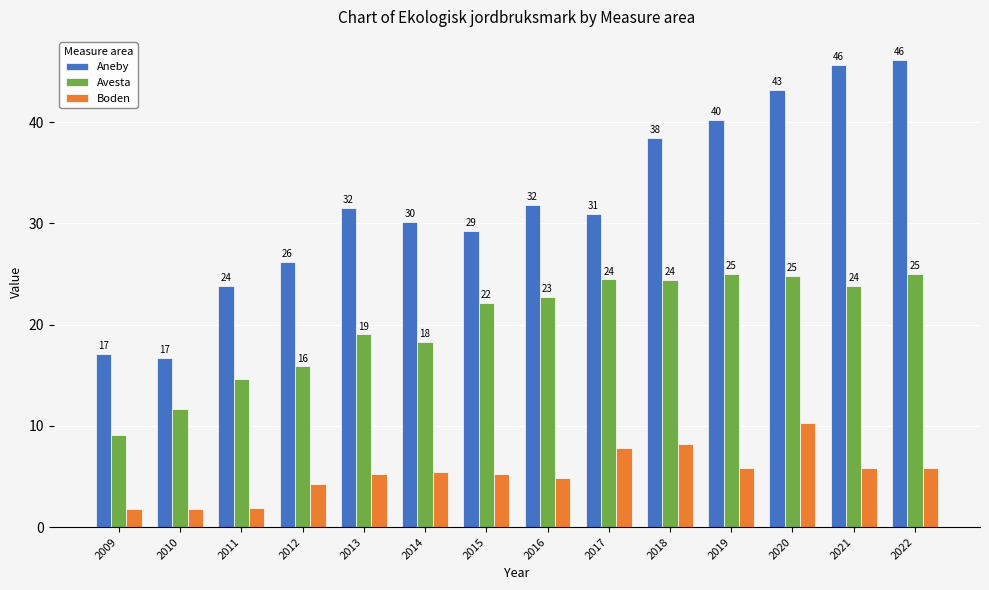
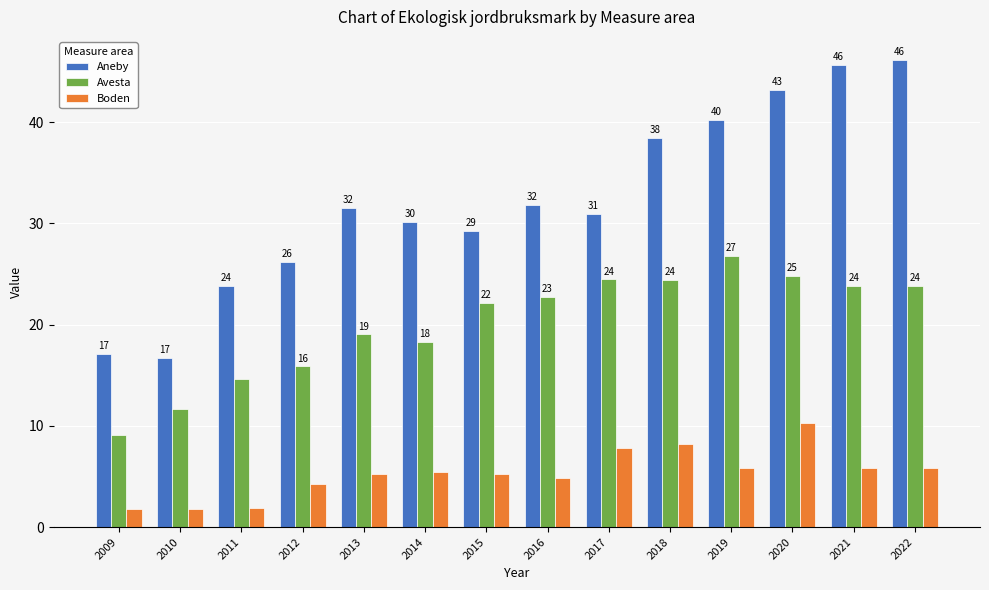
Avesta, 2019: 25 -> 27
Avesta, 2022: 25 -> 24
